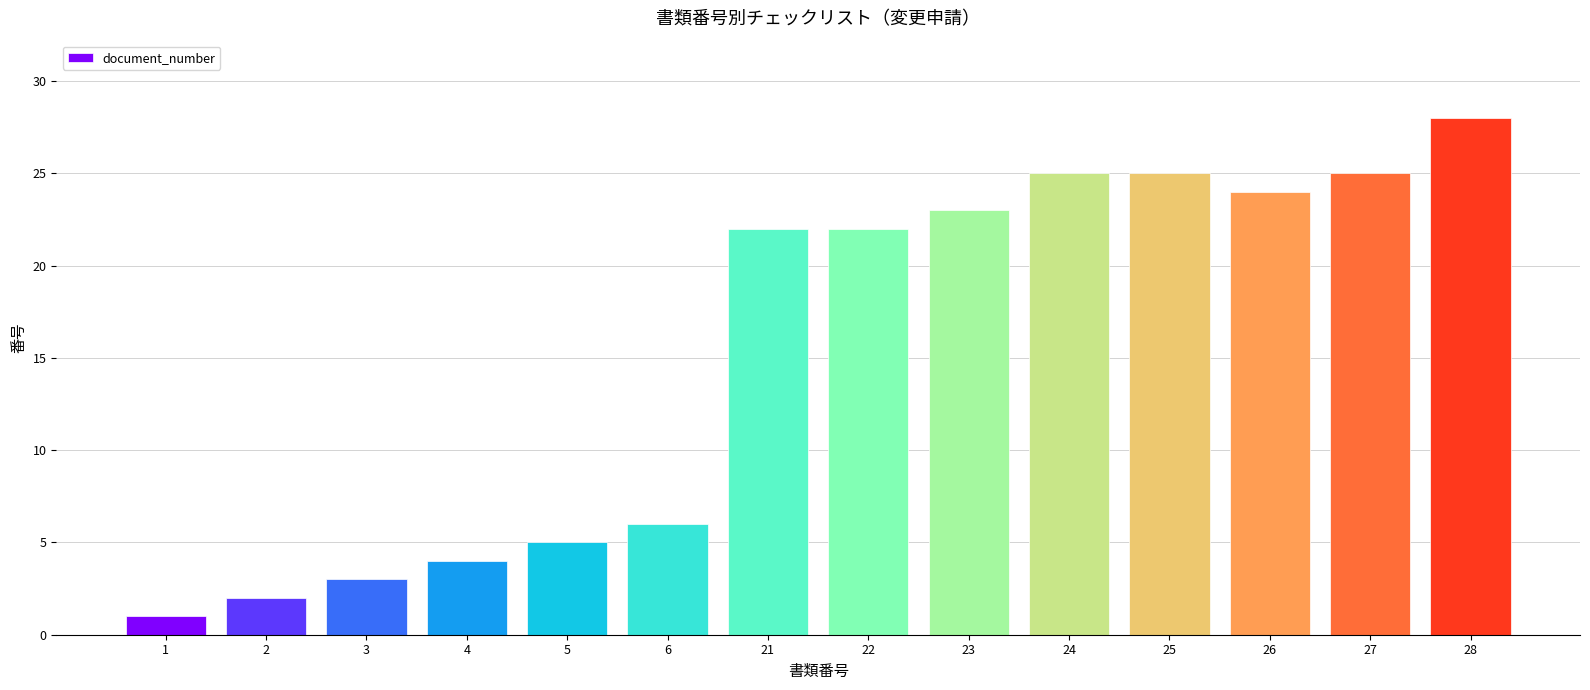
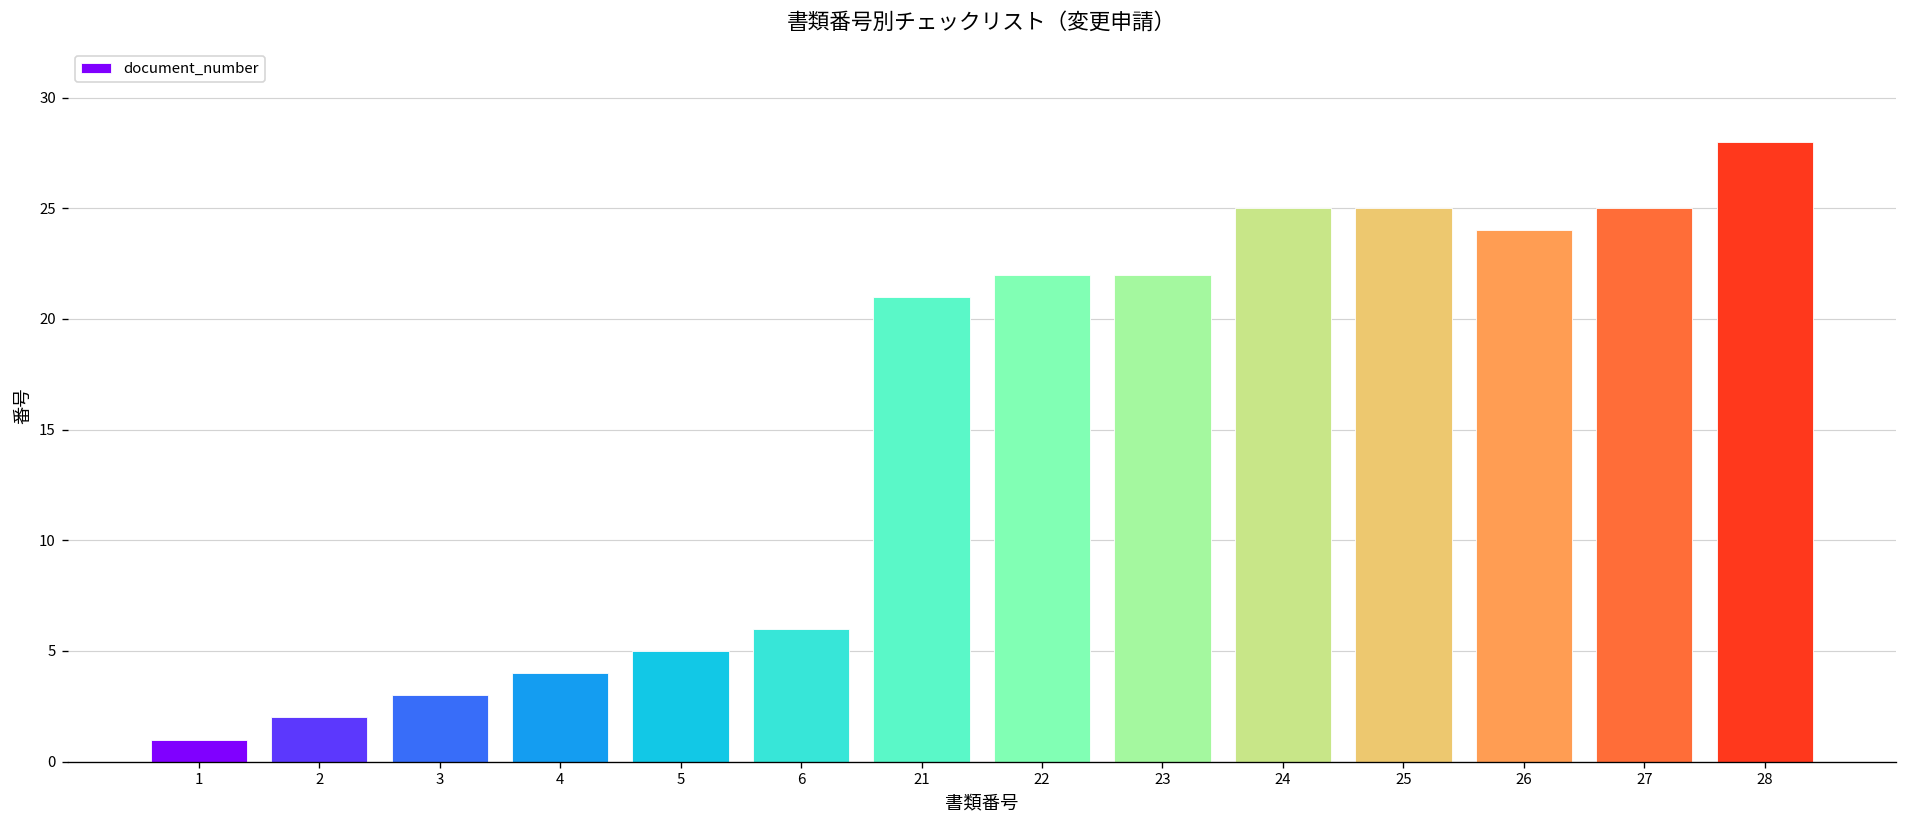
21: 22 -> 21
23: 23 -> 22
